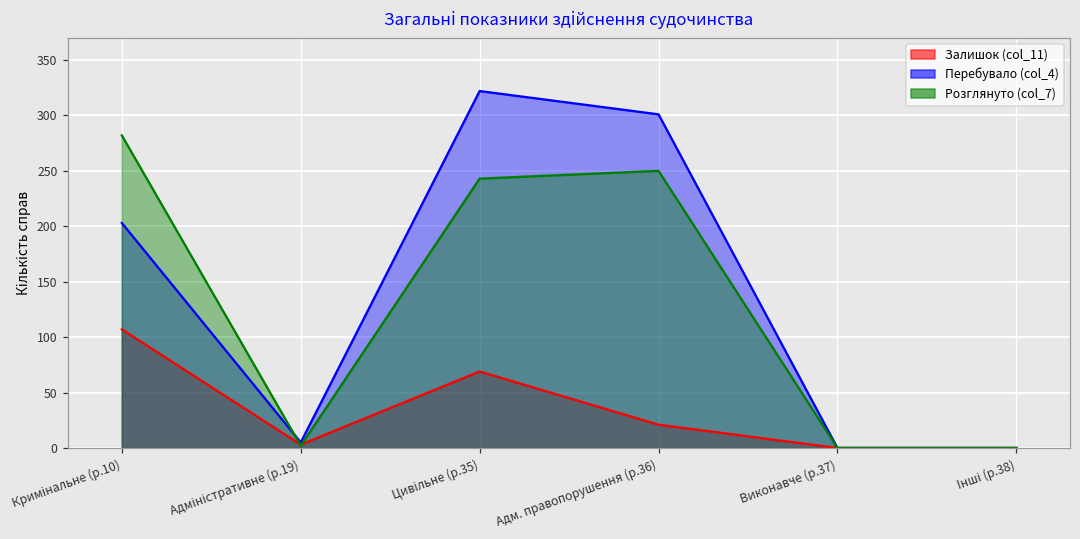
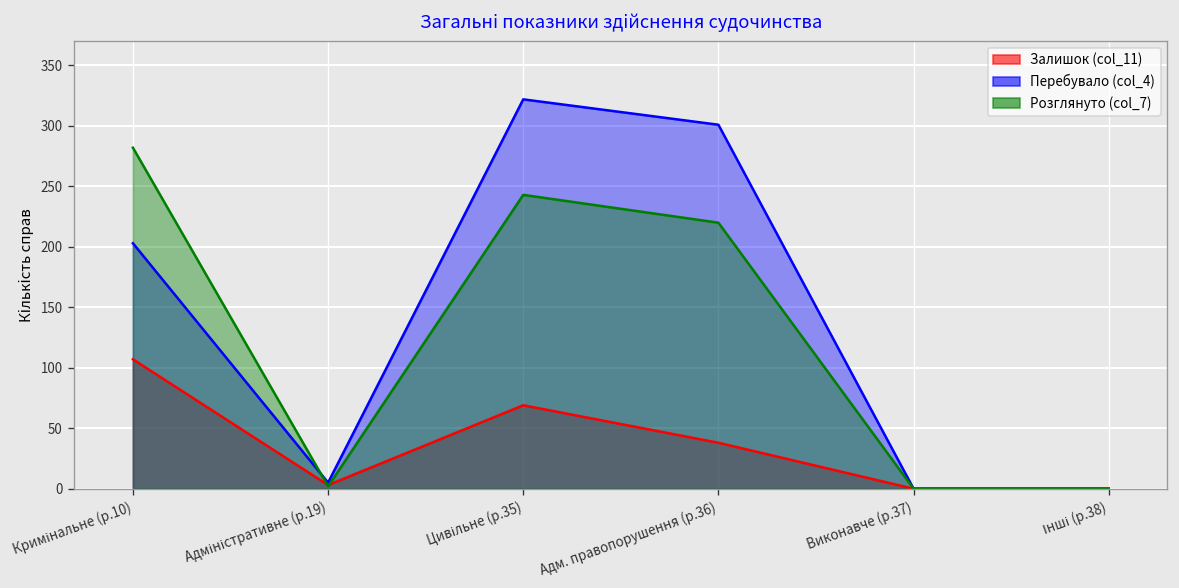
Залишок (col_11), Адм. правопорушення (р.36): 21 -> 38
Розглянуто (col_7), Адм. правопорушення (р.36): 250 -> 220
